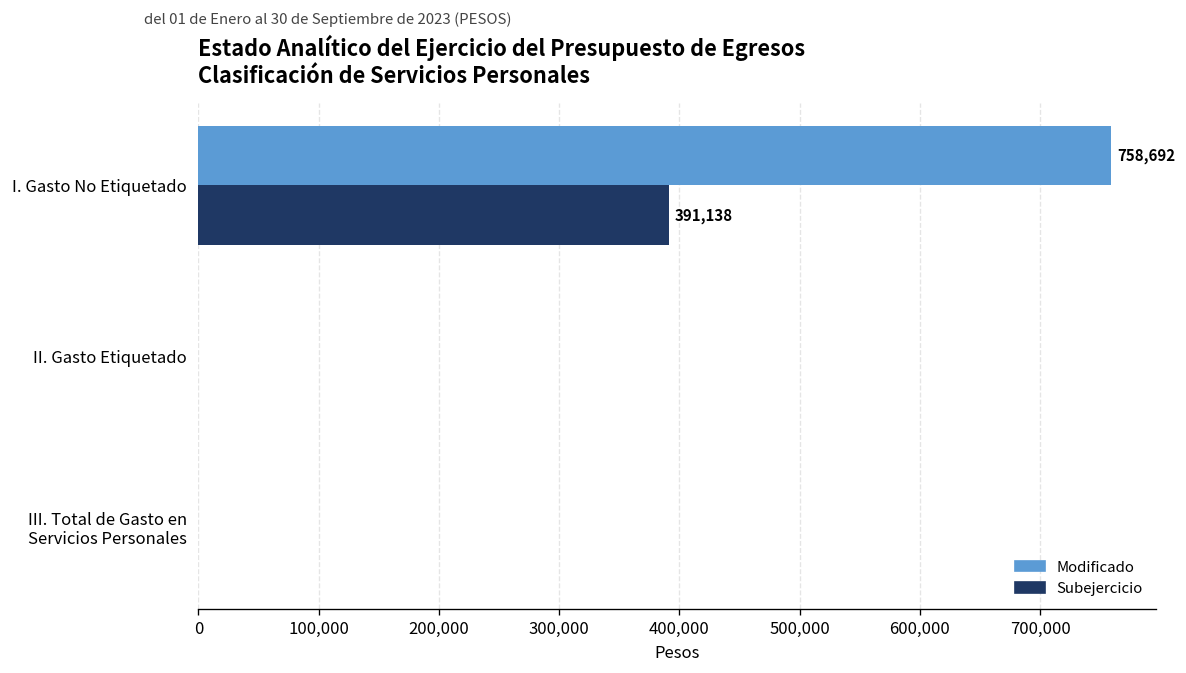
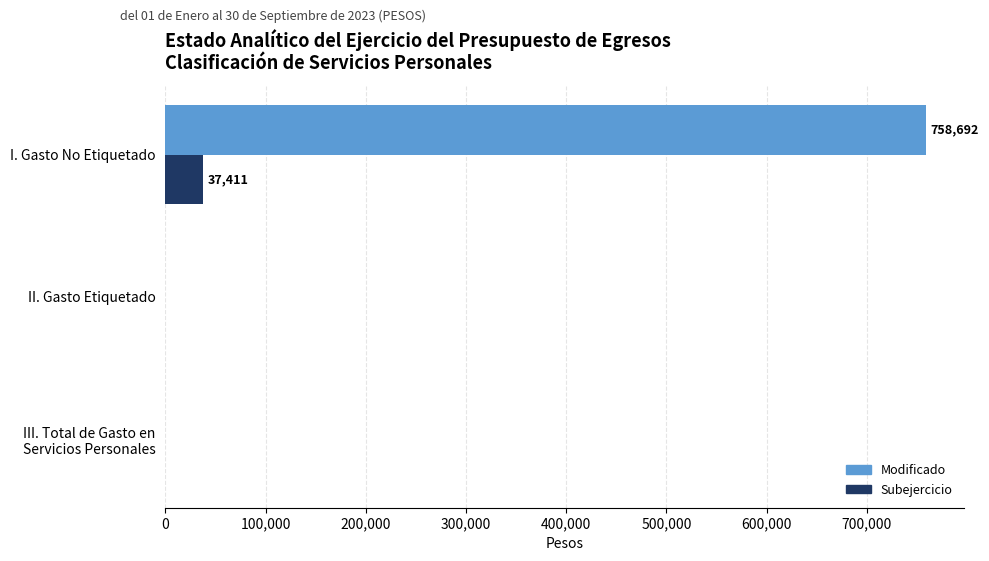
Subejercicio, I. Gasto No Etiquetado: 391,138 -> 37,411
